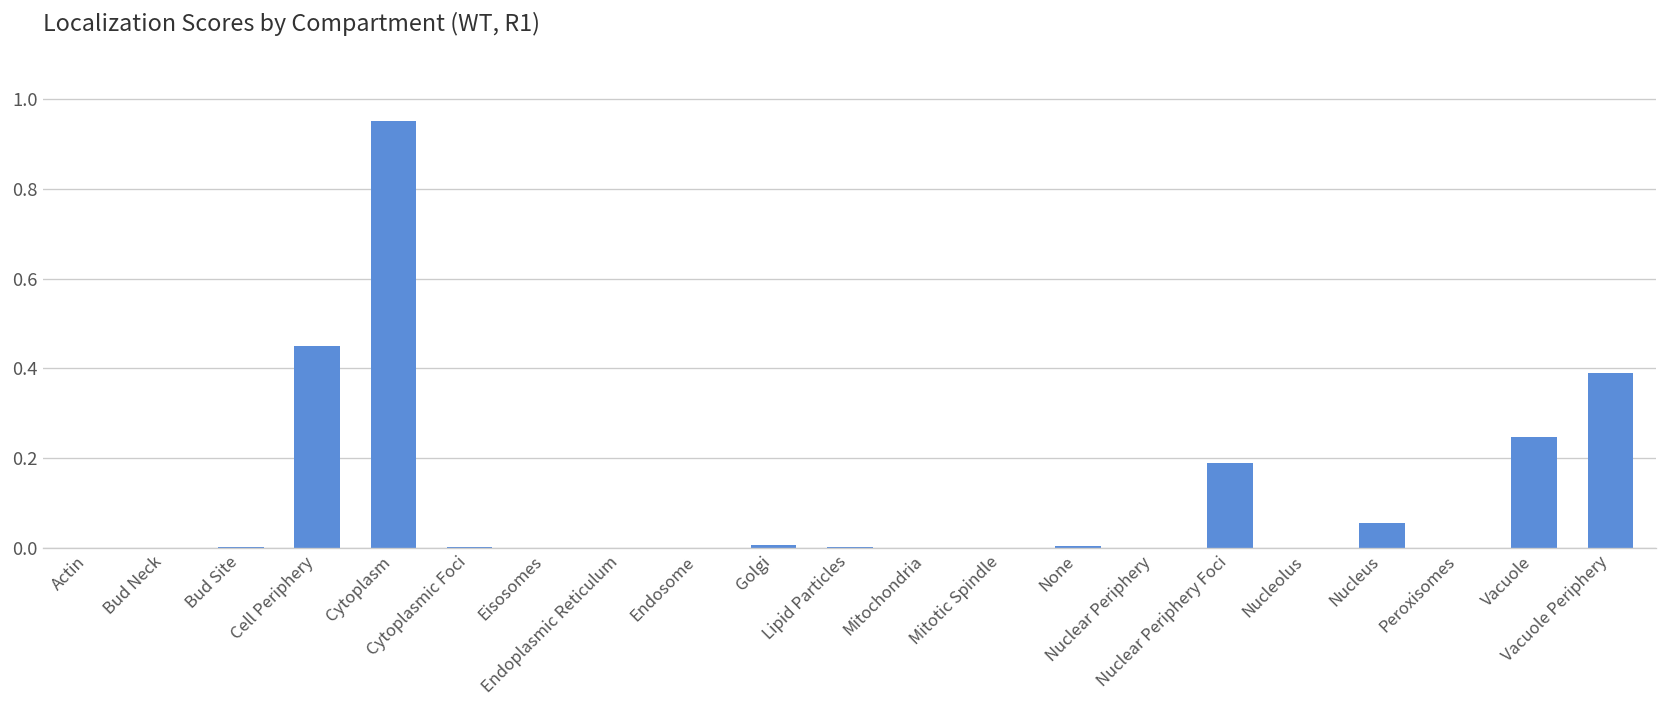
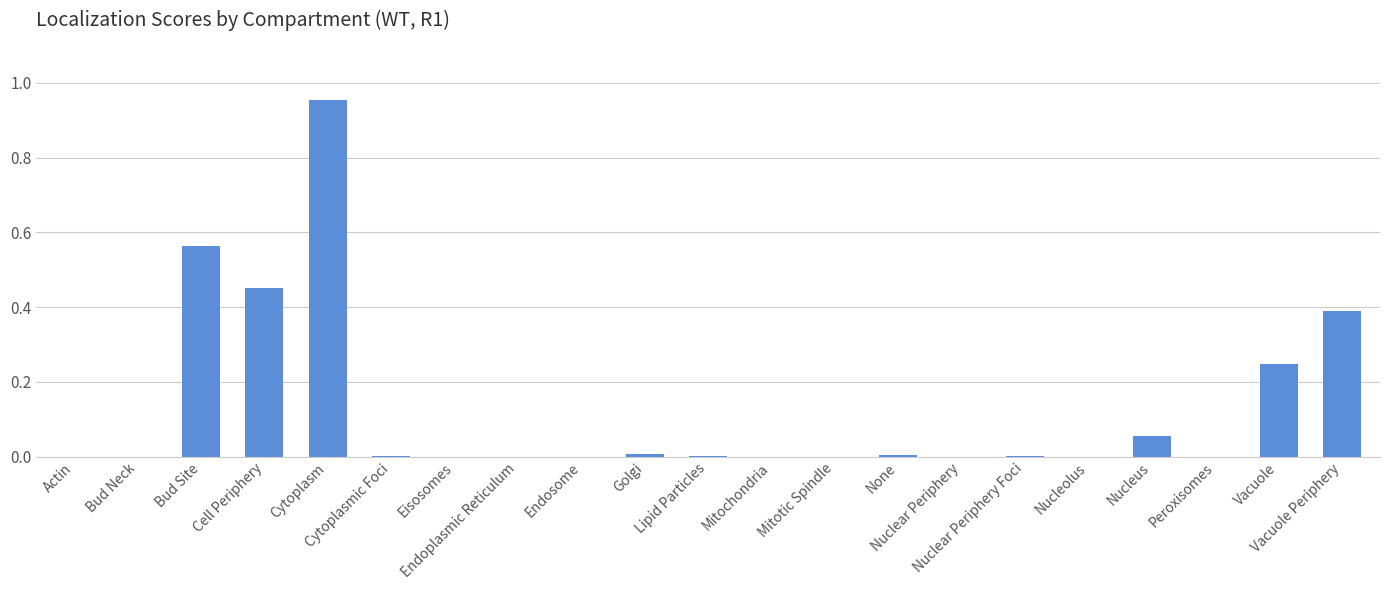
Bud Site: 0.00 -> 0.56
Nuclear Periphery Foci: 0.19 -> 0.00
